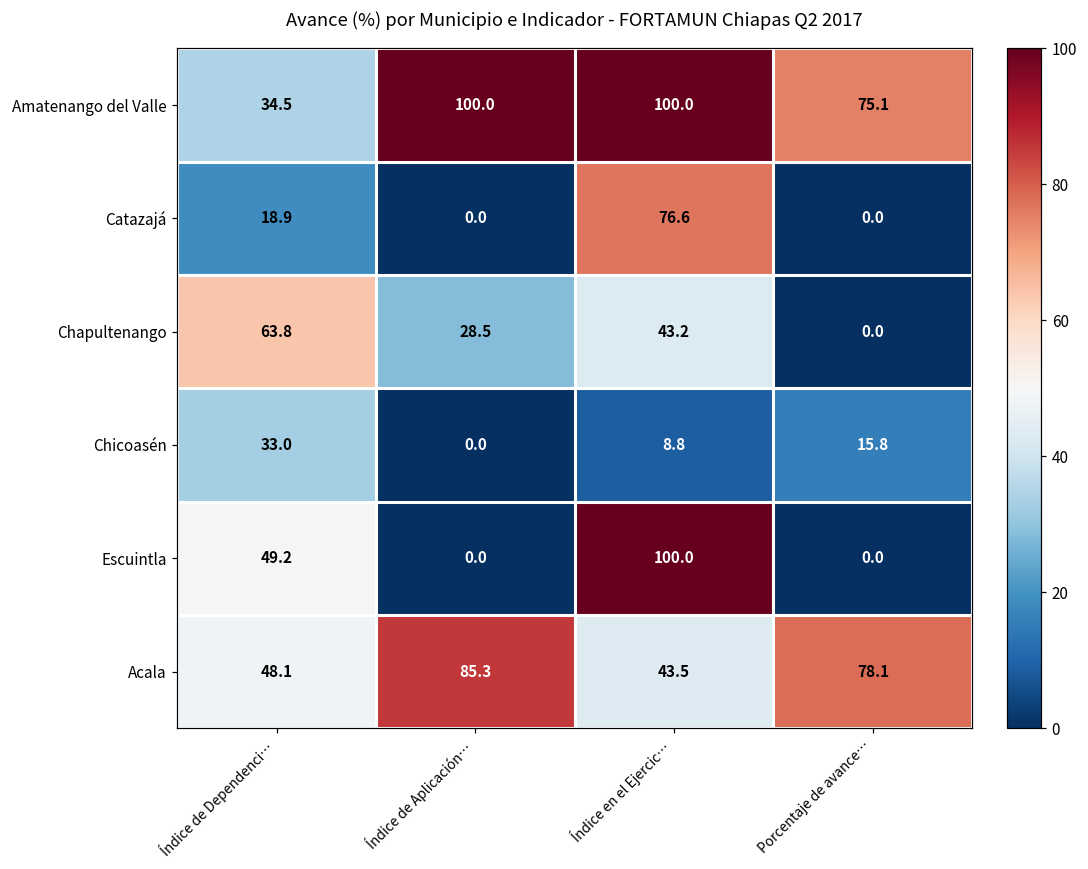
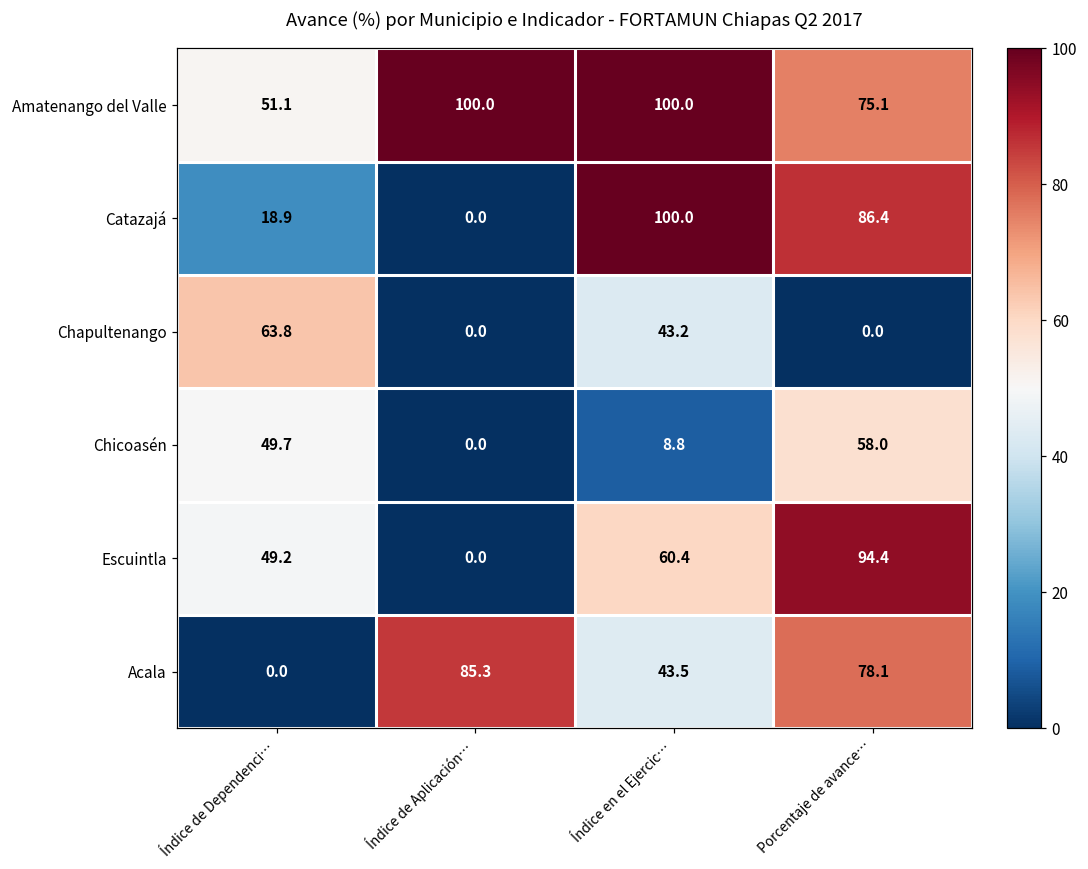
Amatenango del Valle, Índice de Dependenci…: 34.5 -> 51.1
Catazajá, Índice en el Ejercic…: 76.6 -> 100.0
Catazajá, Porcentaje de avance…: 0.0 -> 86.4
Chapultenango, Índice de Aplicación…: 28.5 -> 0.0
Chicoasén, Índice de Dependenci…: 33.0 -> 49.7
Chicoasén, Porcentaje de avance…: 15.8 -> 58.0
Escuintla, Índice en el Ejercic…: 100.0 -> 60.4
Escuintla, Porcentaje de avance…: 0.0 -> 94.4
Acala, Índice de Dependenci…: 48.1 -> 0.0
